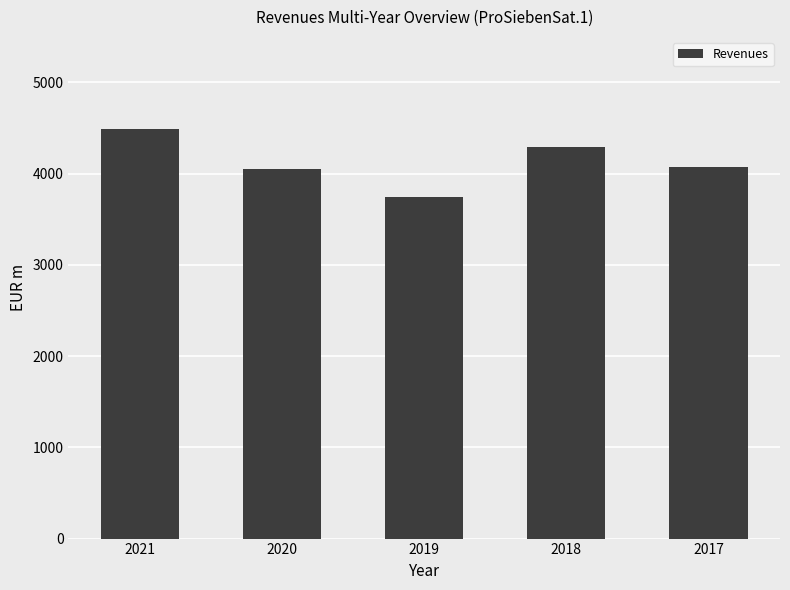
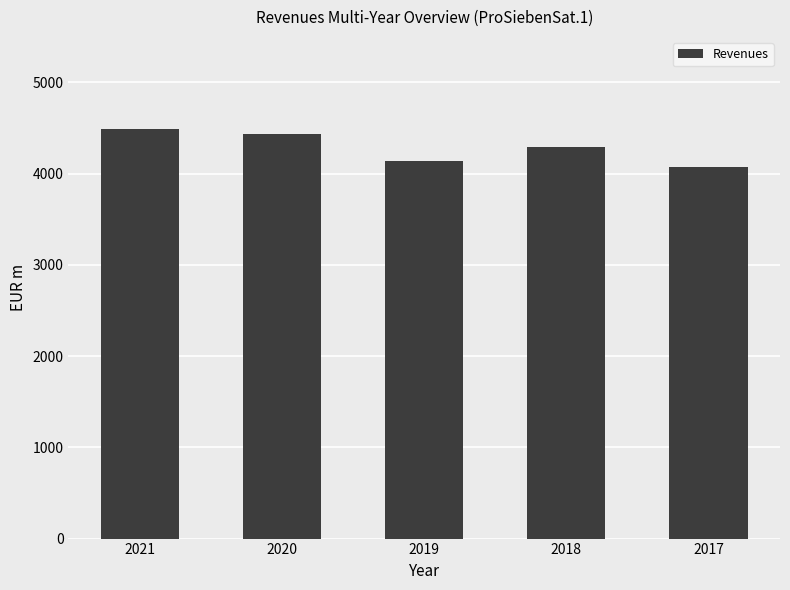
2020: 4000 -> 4400
2019: 3700 -> 4100
